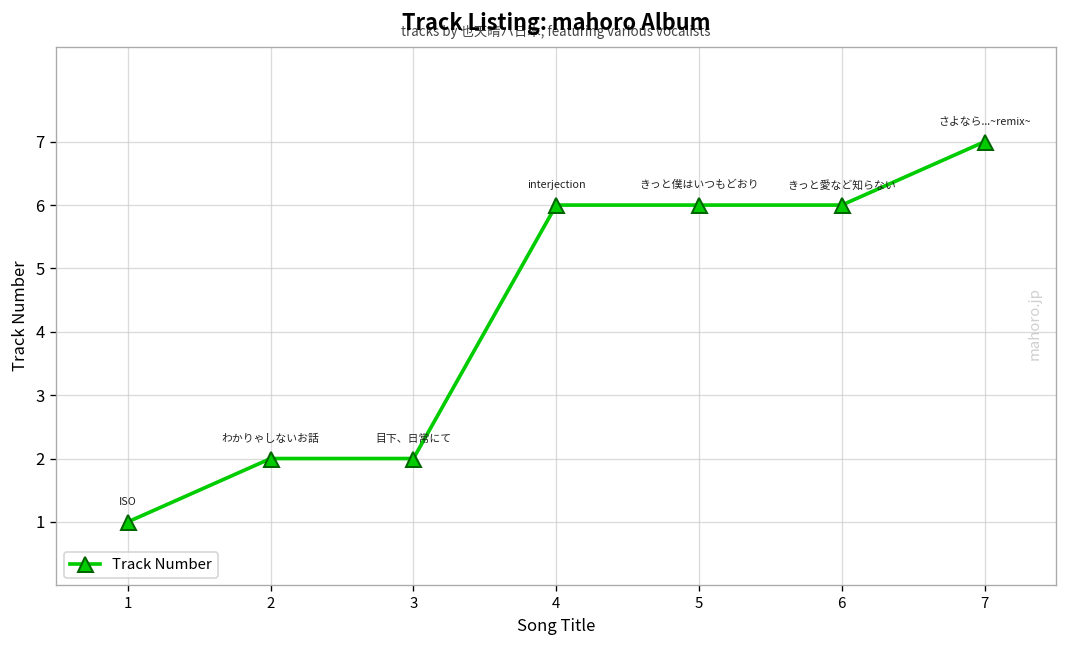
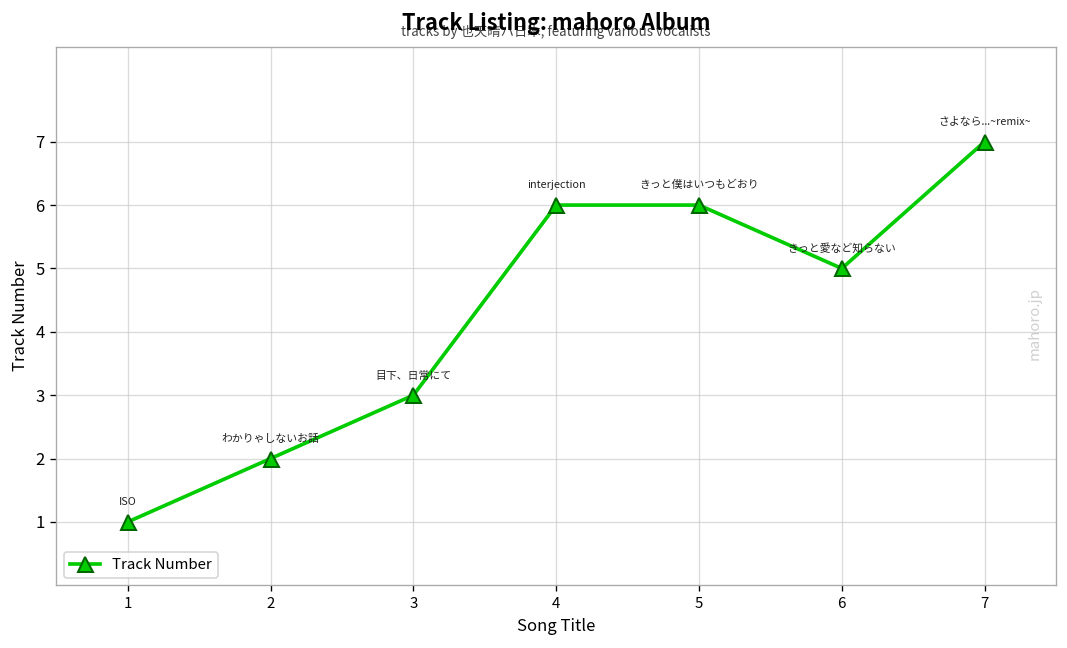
3: 2 -> 3
6: 6 -> 5
